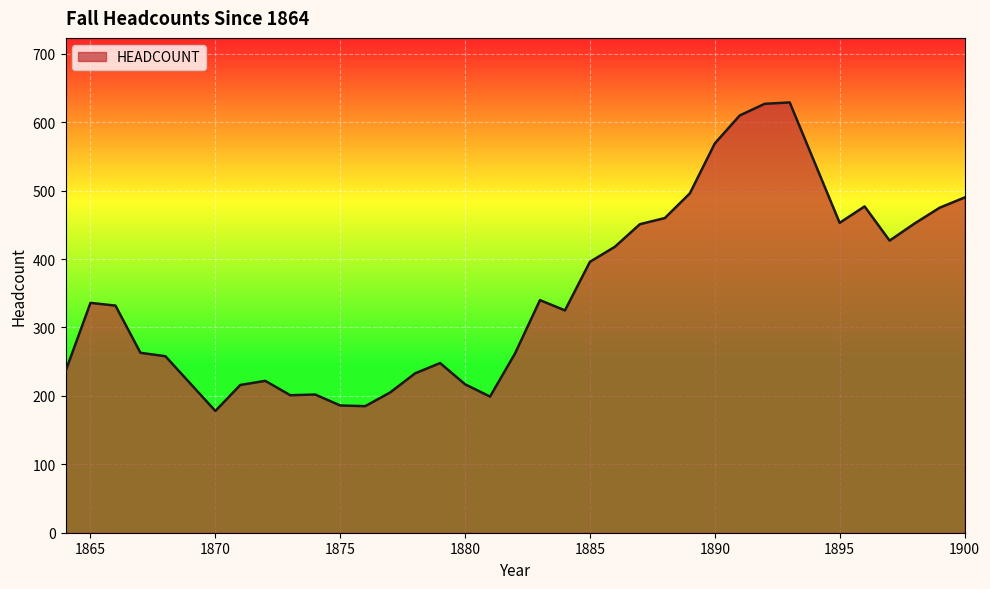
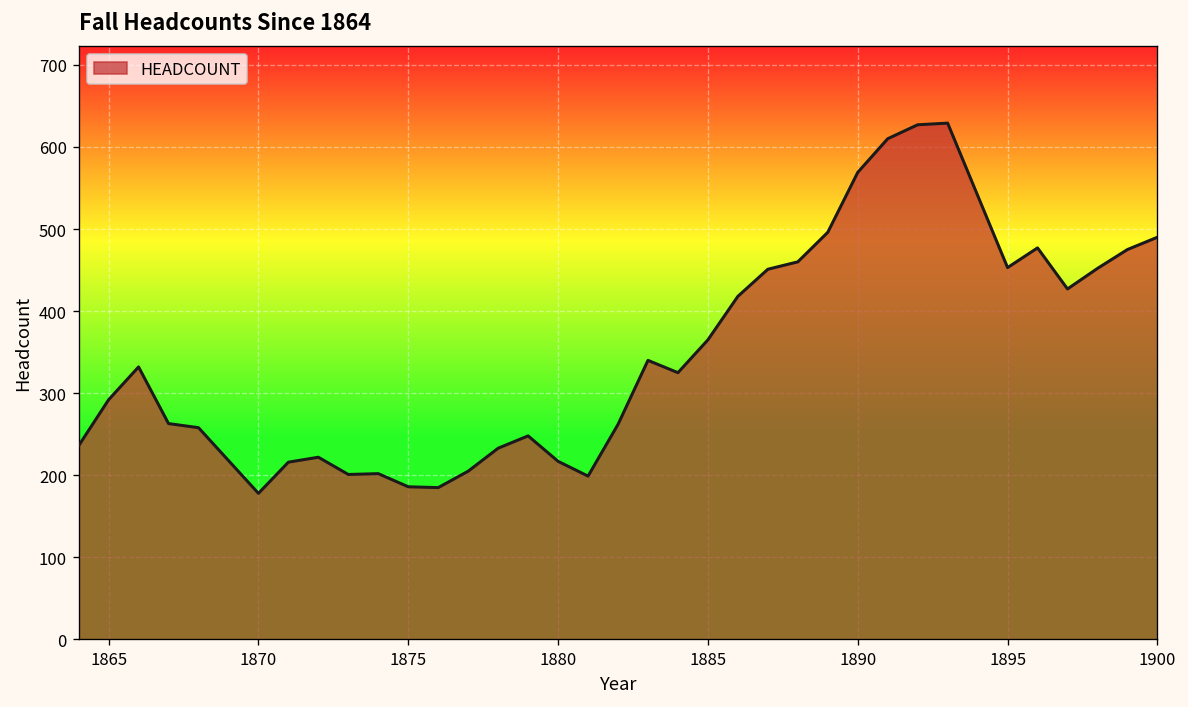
1865: 340 -> 290
1885: 400 -> 370
